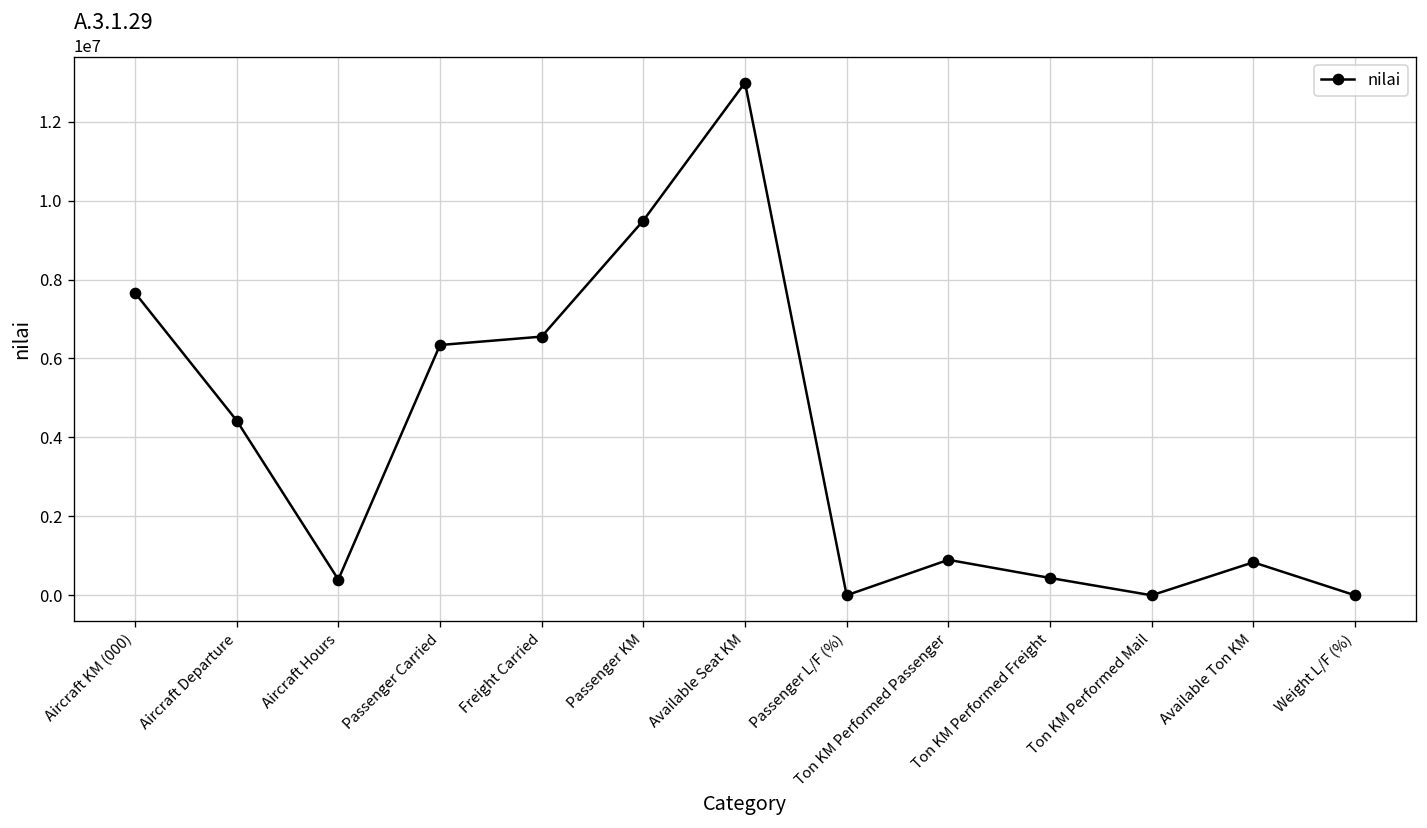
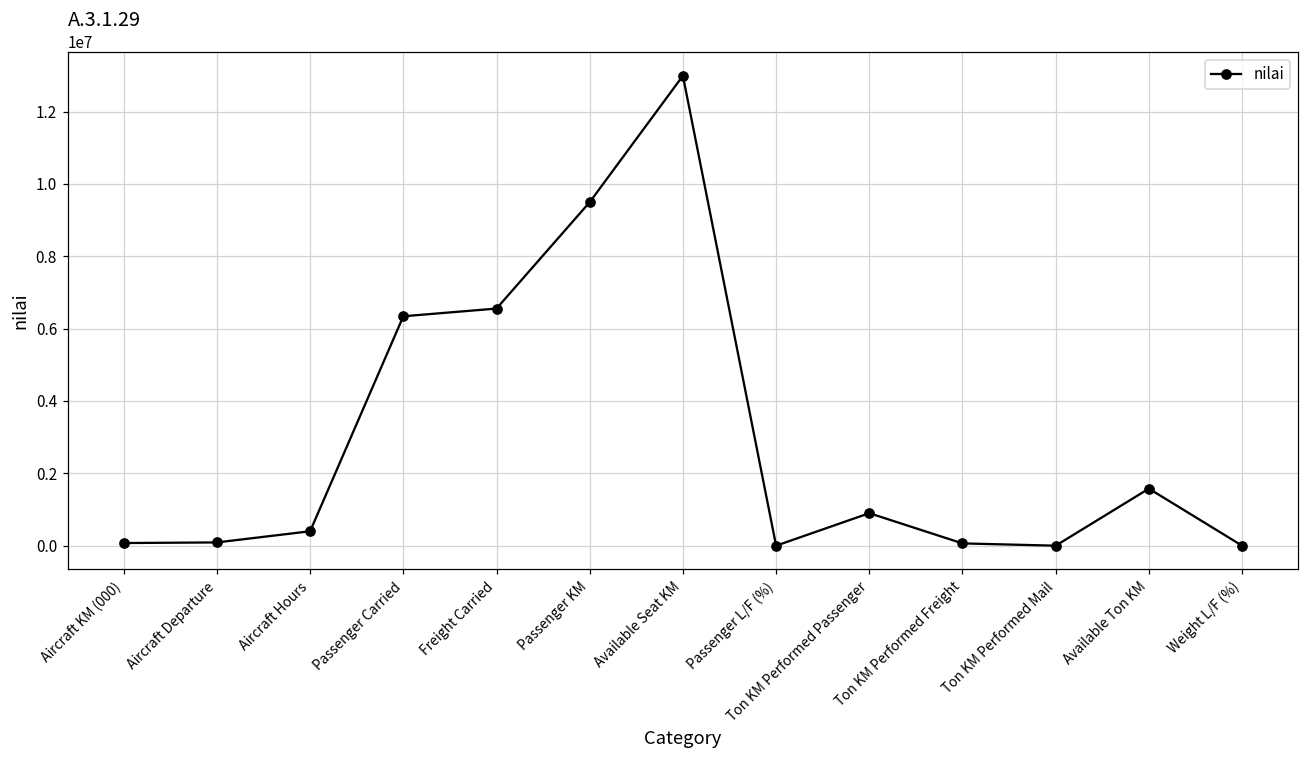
Aircraft KM (000): 7700000 -> 100000
Aircraft Departure: 4400000 -> 100000
Ton KM Performed Freight: 400000 -> 100000
Available Ton KM: 800000 -> 1600000
